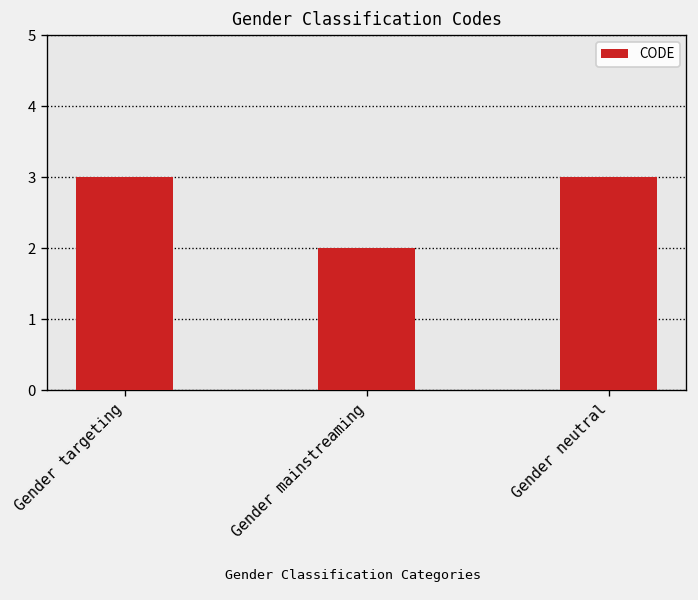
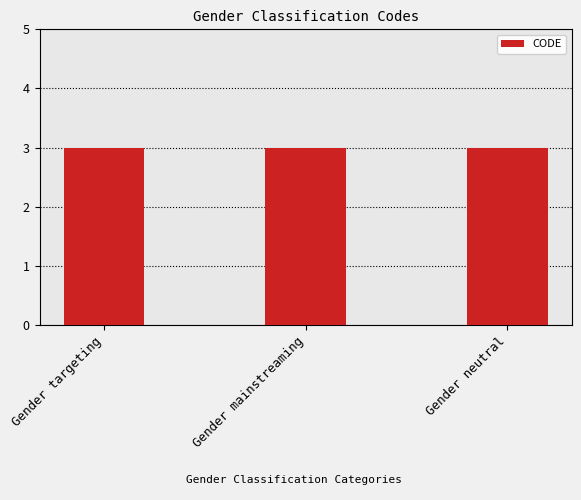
Gender mainstreaming: 2 -> 3
